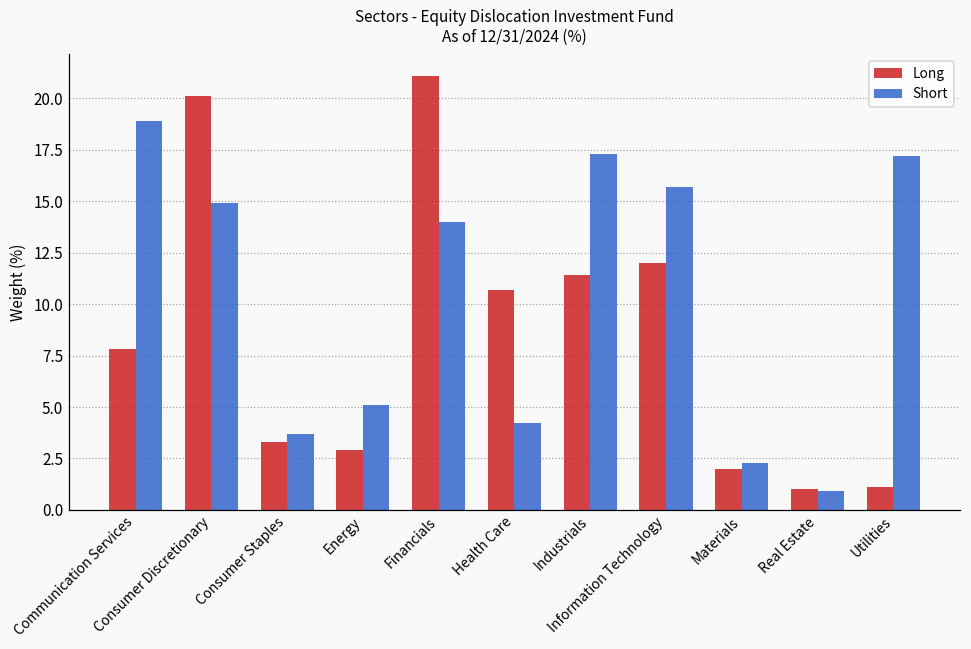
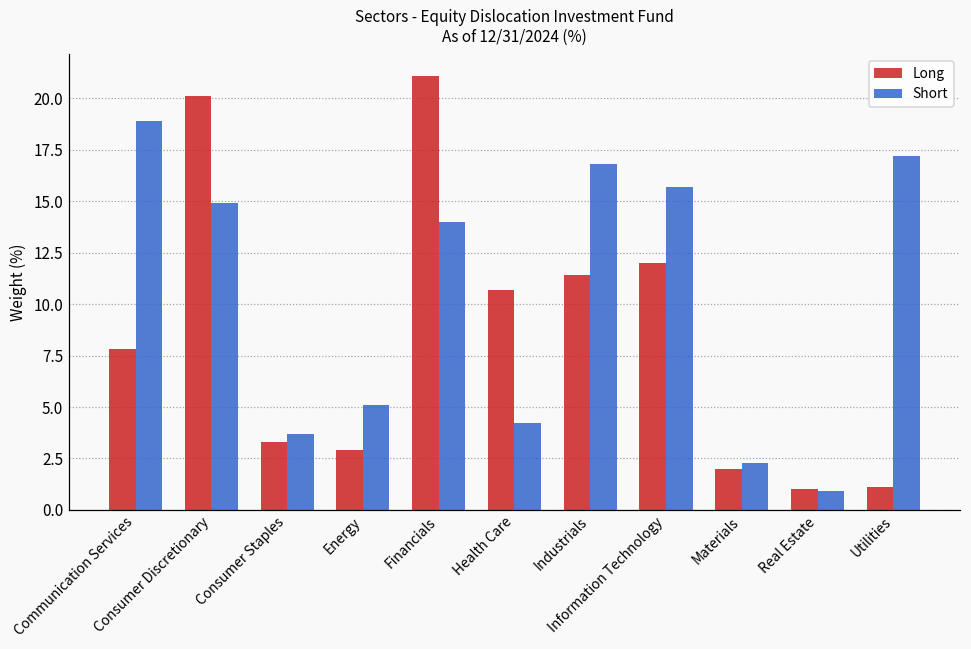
Short, Industrials: 17.3 -> 16.8
